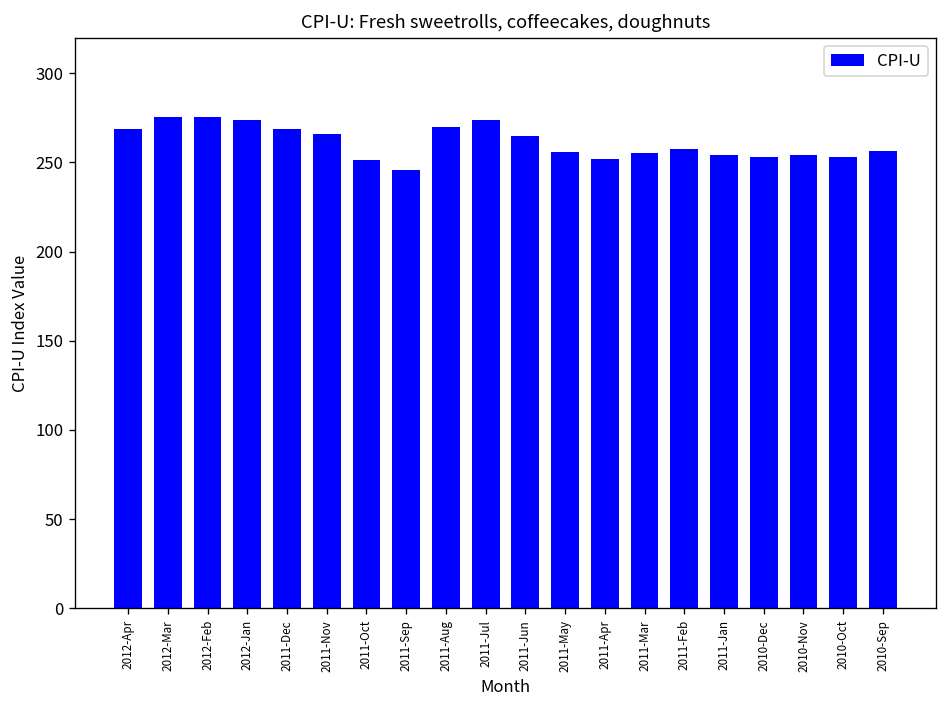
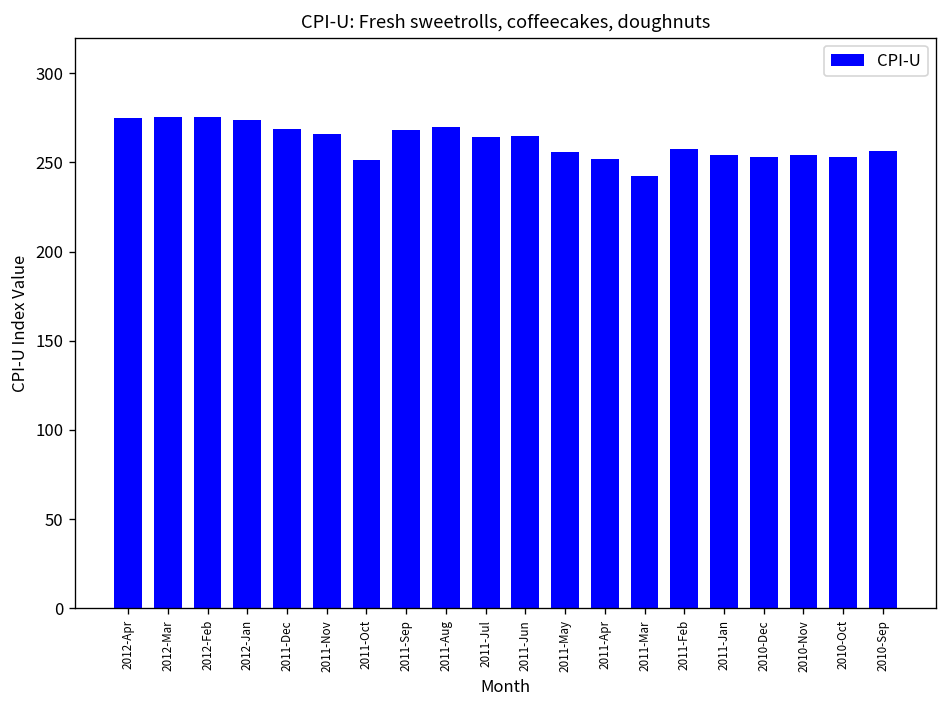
2012-Apr: 269 -> 275
2011-Sep: 246 -> 268
2011-Jul: 274 -> 264
2011-Mar: 255 -> 243
